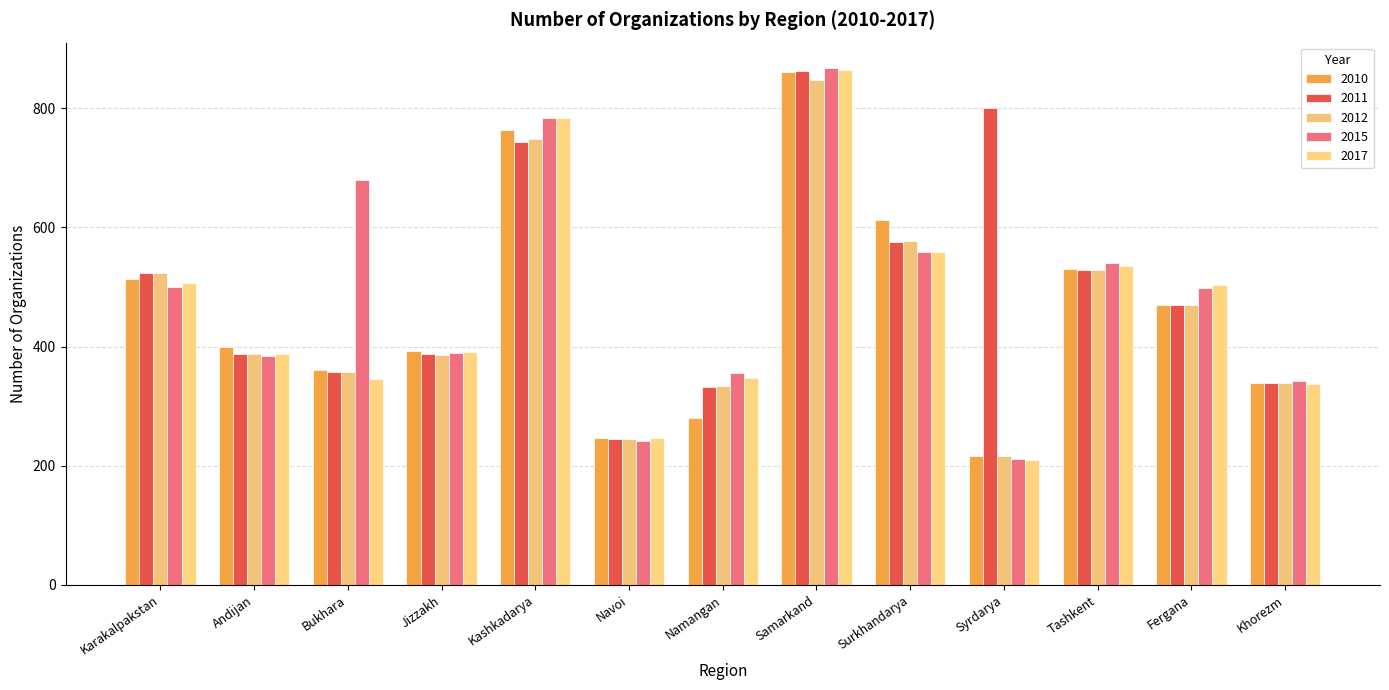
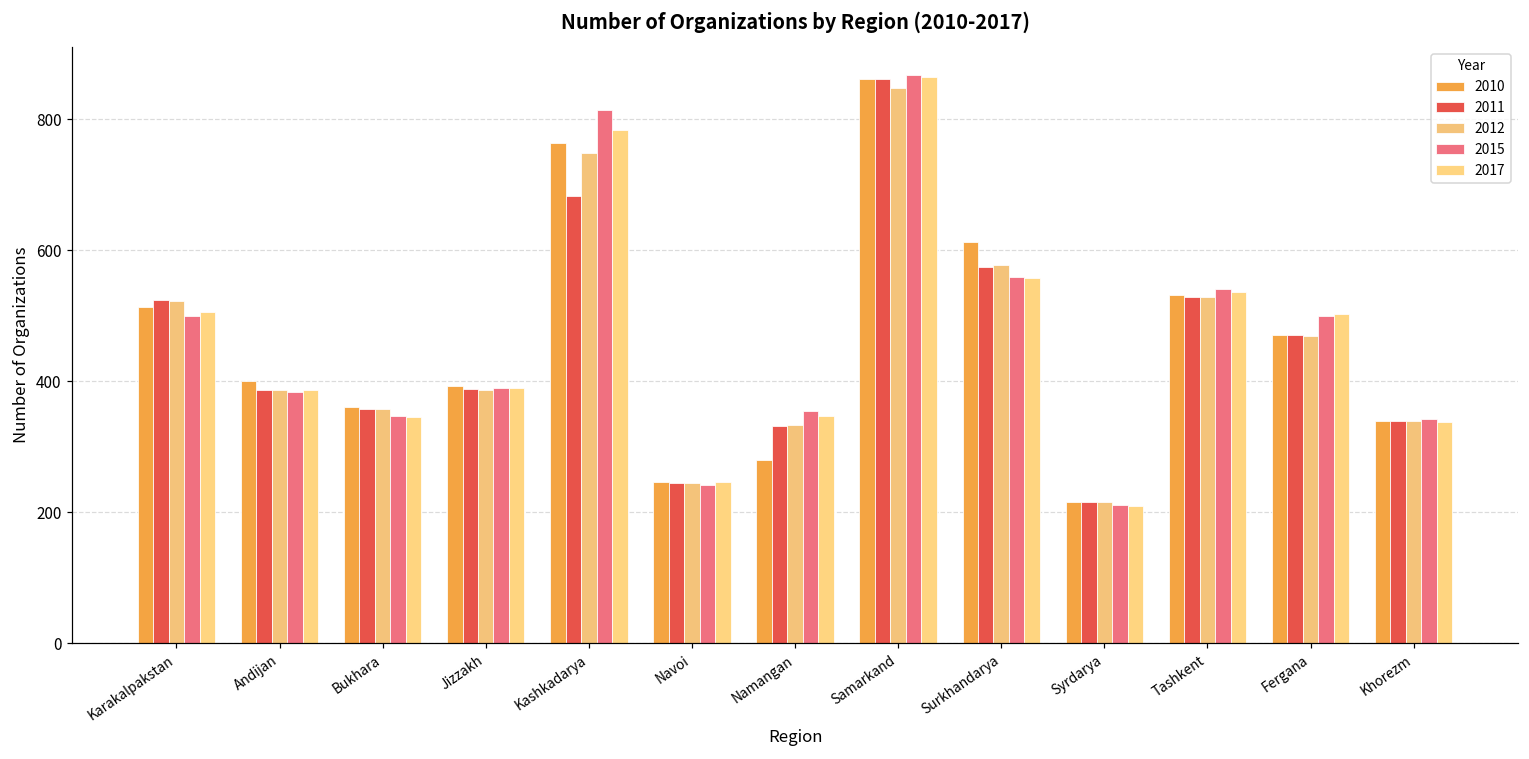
2015, Bukhara: 680 -> 350
2011, Kashkadarya: 740 -> 680
2015, Kashkadarya: 780 -> 810
2011, Syrdarya: 800 -> 220
